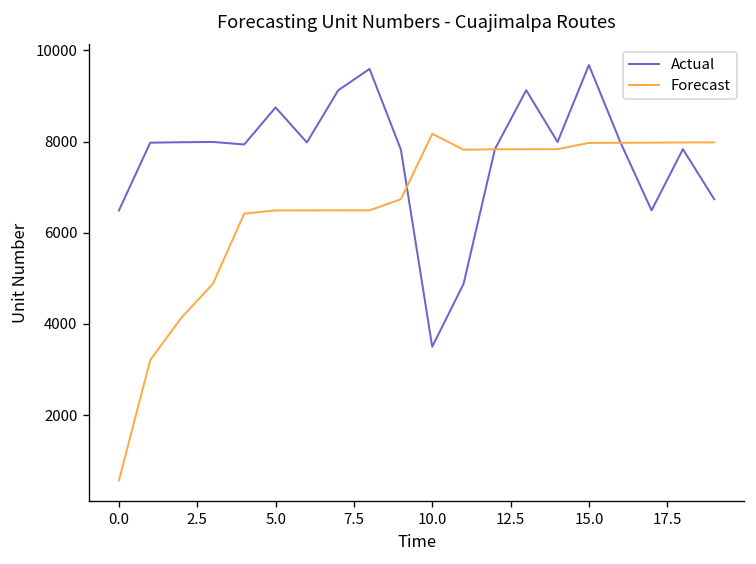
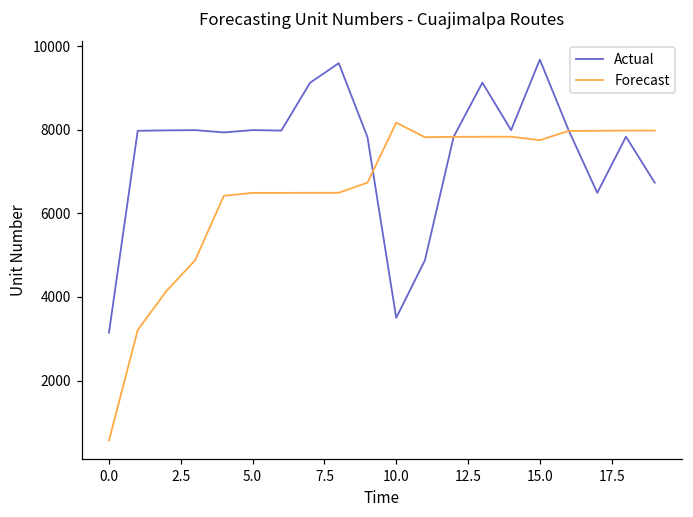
Actual, 0.0: 6500 -> 3100
Actual, 5.0: 8700 -> 8000
Forecast, 15.0: 8000 -> 7800
